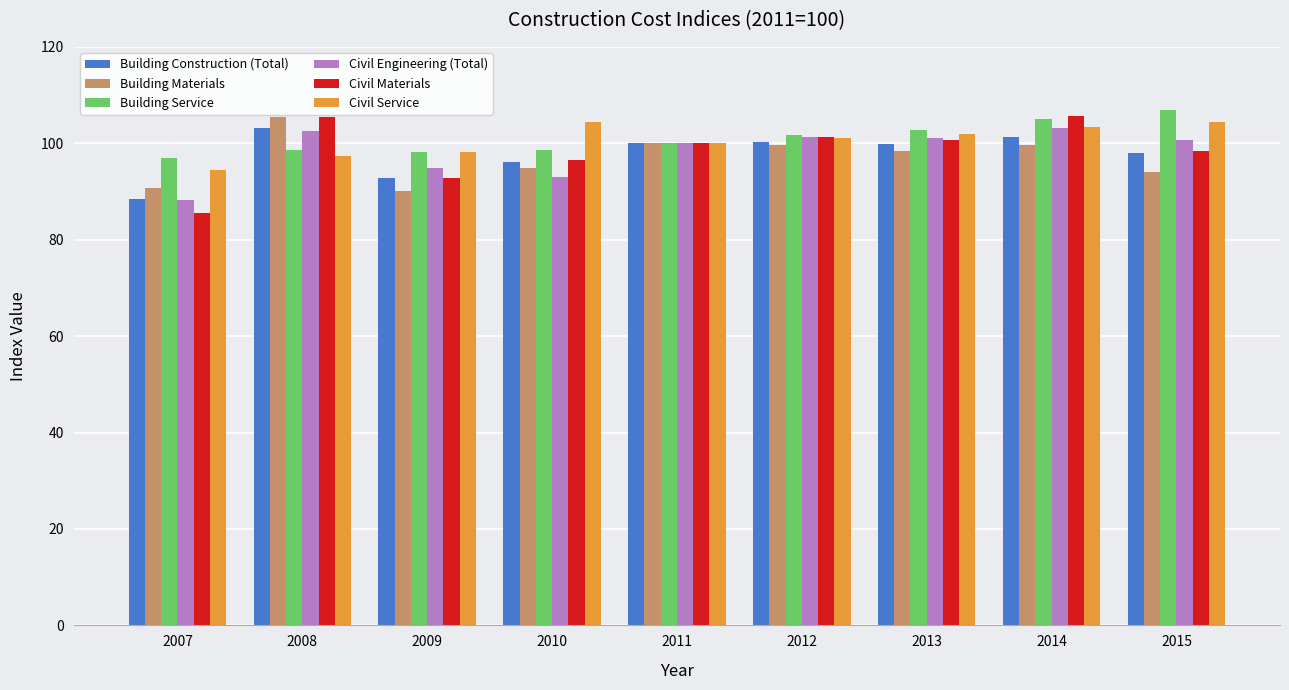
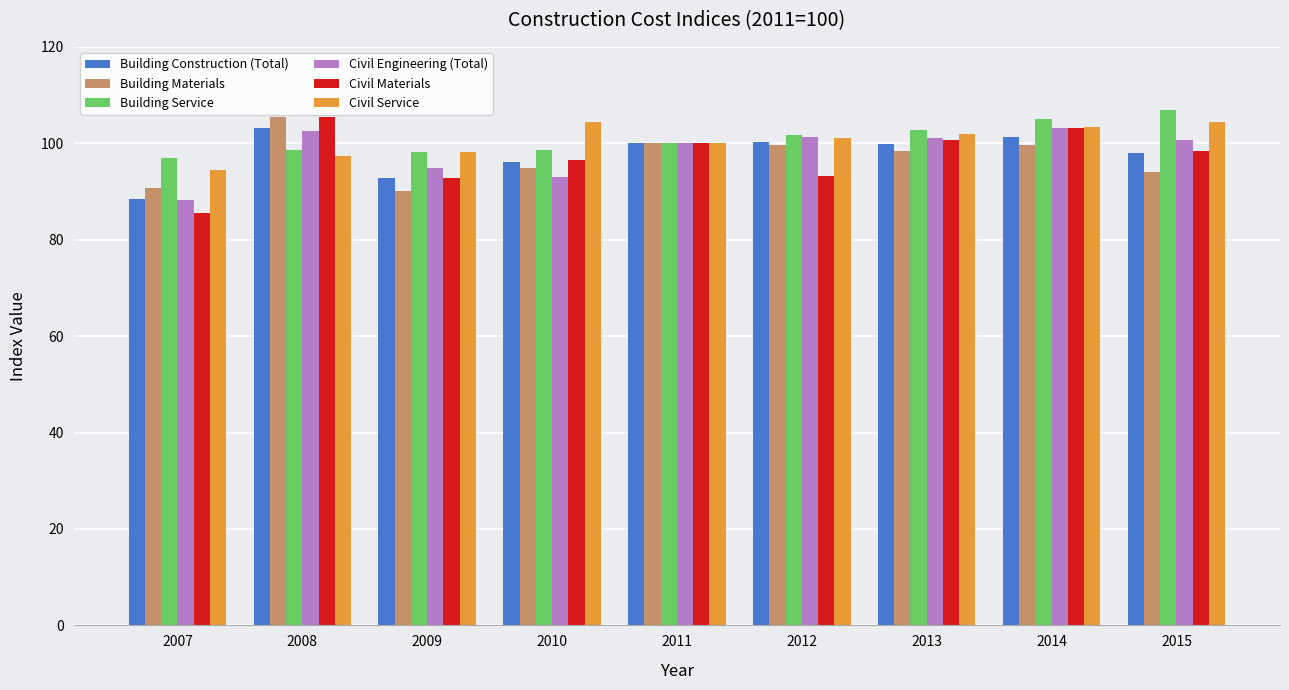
Civil Materials, 2012: 101 -> 93
Civil Materials, 2014: 106 -> 103
